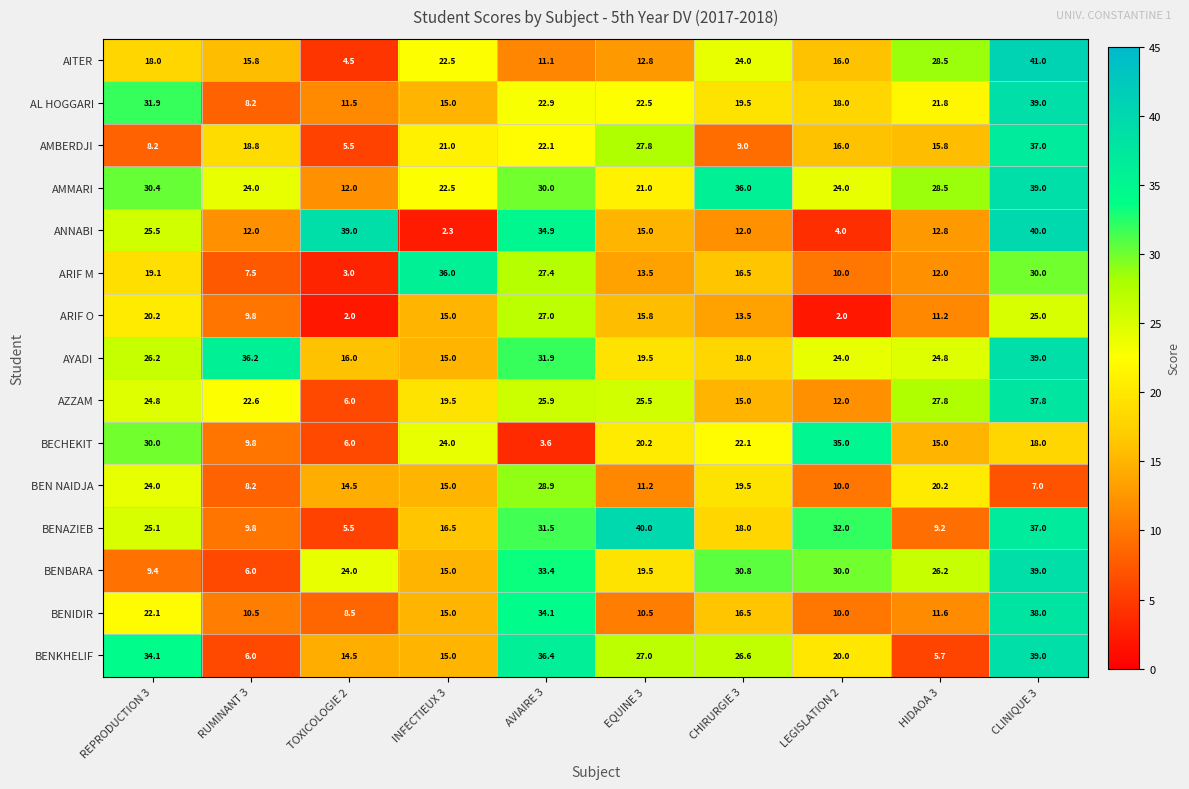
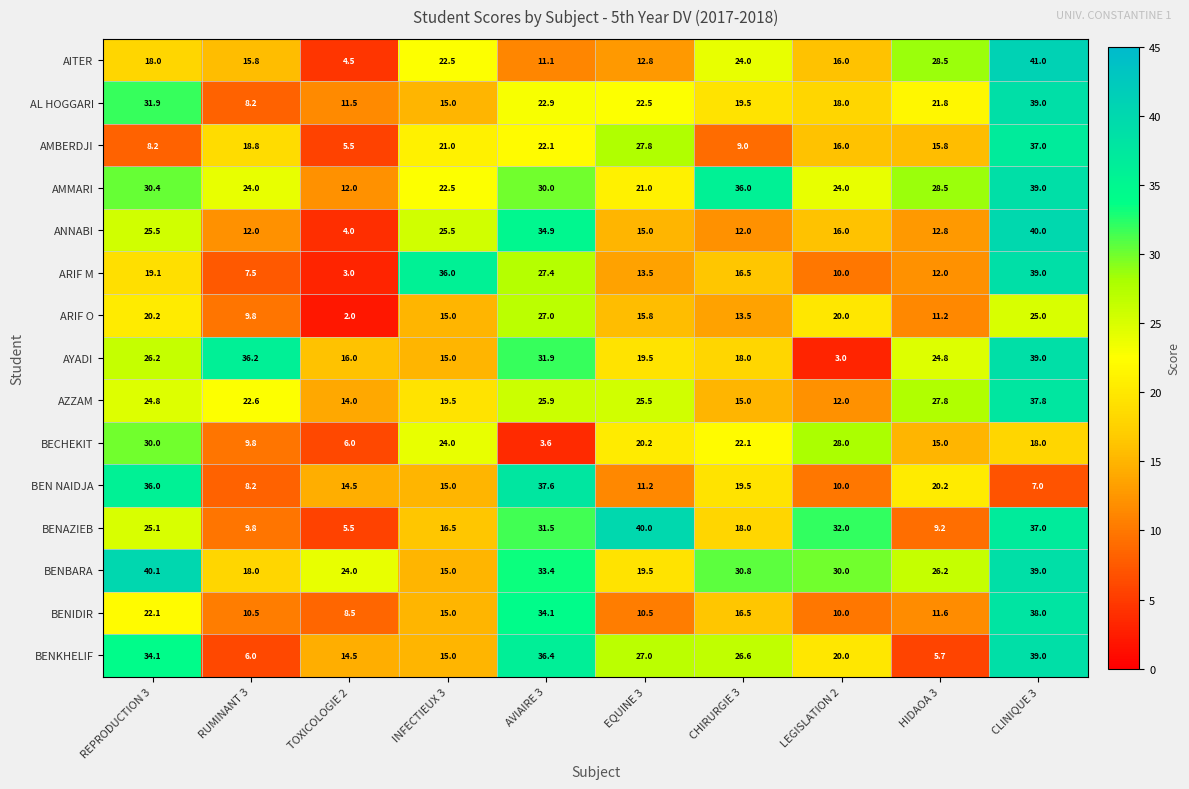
ANNABI, TOXICOLOGIE 2: 39.0 -> 4.0
ANNABI, INFECTIEUX 3: 2.3 -> 25.5
ANNABI, LEGISLATION 2: 4.0 -> 16.0
ARIF M, CLINIQUE 3: 30.0 -> 39.0
ARIF O, LEGISLATION 2: 2.0 -> 20.0
AYADI, LEGISLATION 2: 24.0 -> 3.0
AZZAM, TOXICOLOGIE 2: 6.0 -> 14.0
BECHEKIT, LEGISLATION 2: 35.0 -> 28.0
BEN NAIDJA, REPRODUCTION 3: 24.0 -> 36.0
BEN NAIDJA, AVIAIRE 3: 28.9 -> 37.6
BENBARA, REPRODUCTION 3: 9.4 -> 40.1
BENBARA, RUMINANT 3: 6.0 -> 18.0
